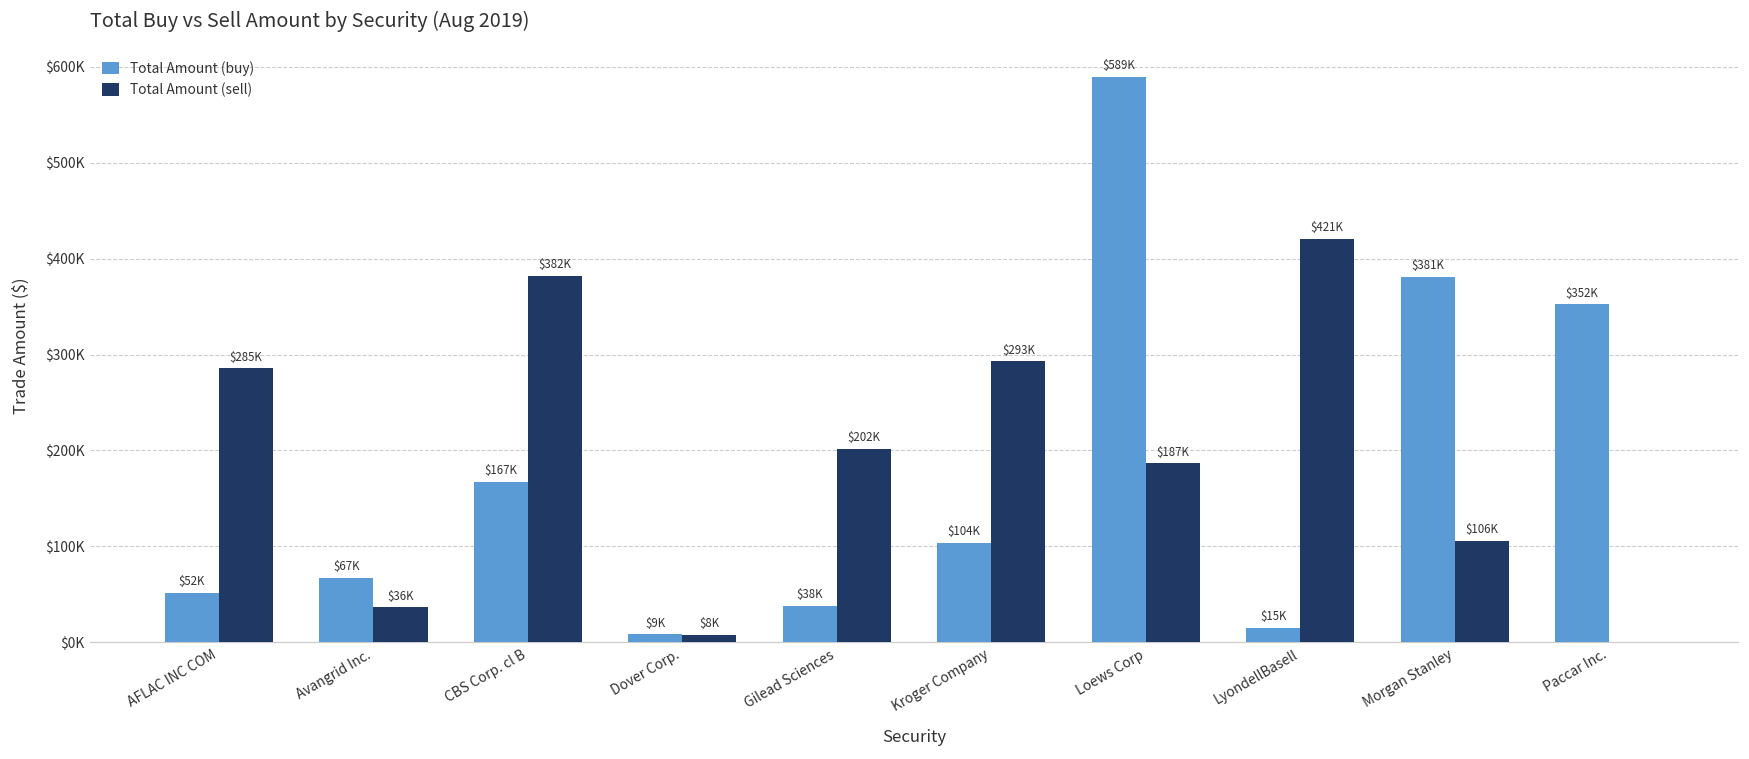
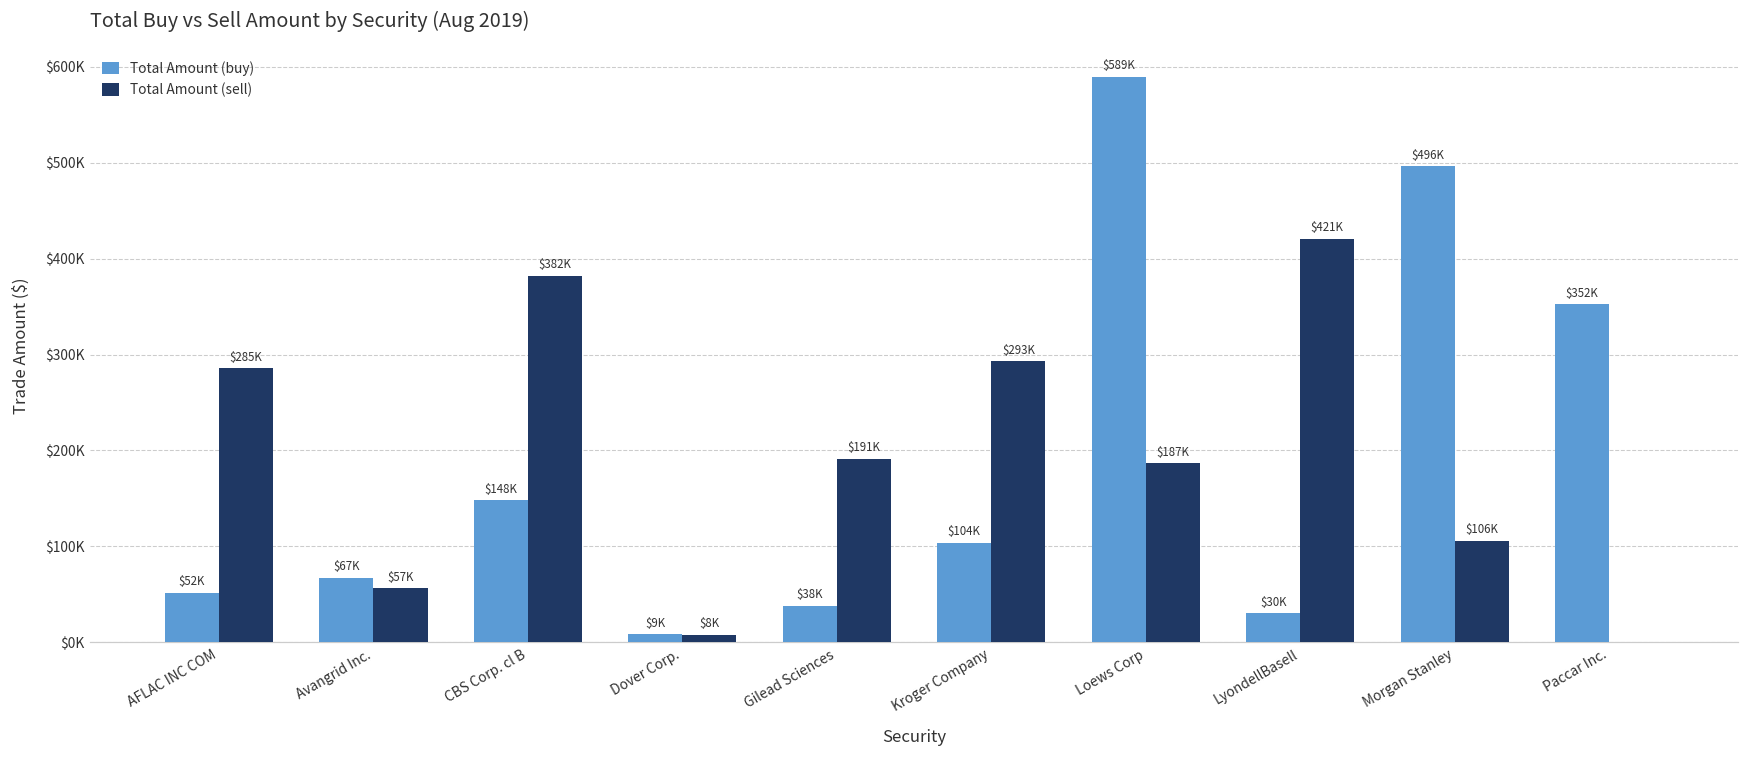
Total Amount (sell), Avangrid Inc.: $36K -> $57K
Total Amount (buy), CBS Corp. cl B: $167K -> $148K
Total Amount (sell), Gilead Sciences: $202K -> $191K
Total Amount (buy), LyondellBasell: $15K -> $30K
Total Amount (buy), Morgan Stanley: $381K -> $496K
